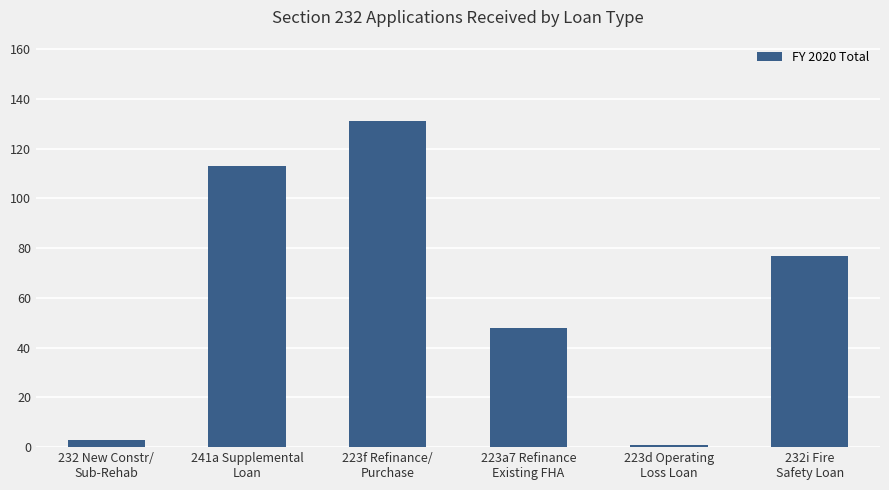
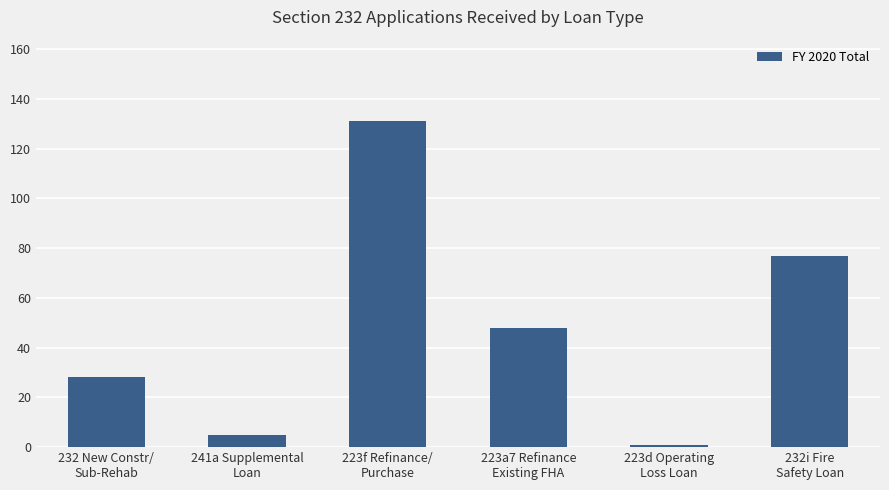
232 New Constr/ Sub-Rehab: 3 -> 28
241a Supplemental Loan: 113 -> 5
